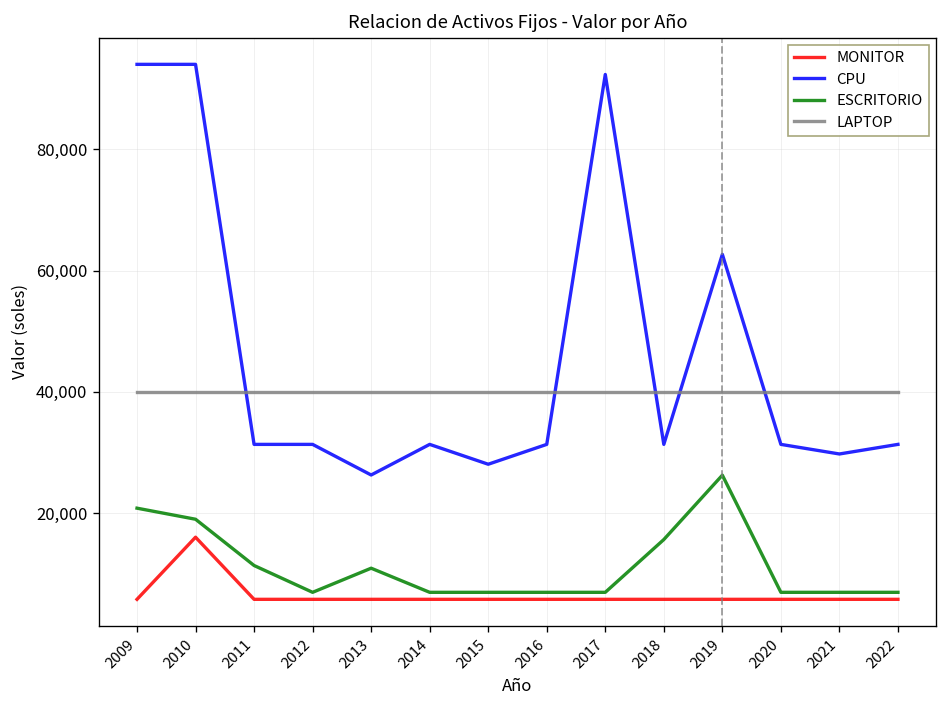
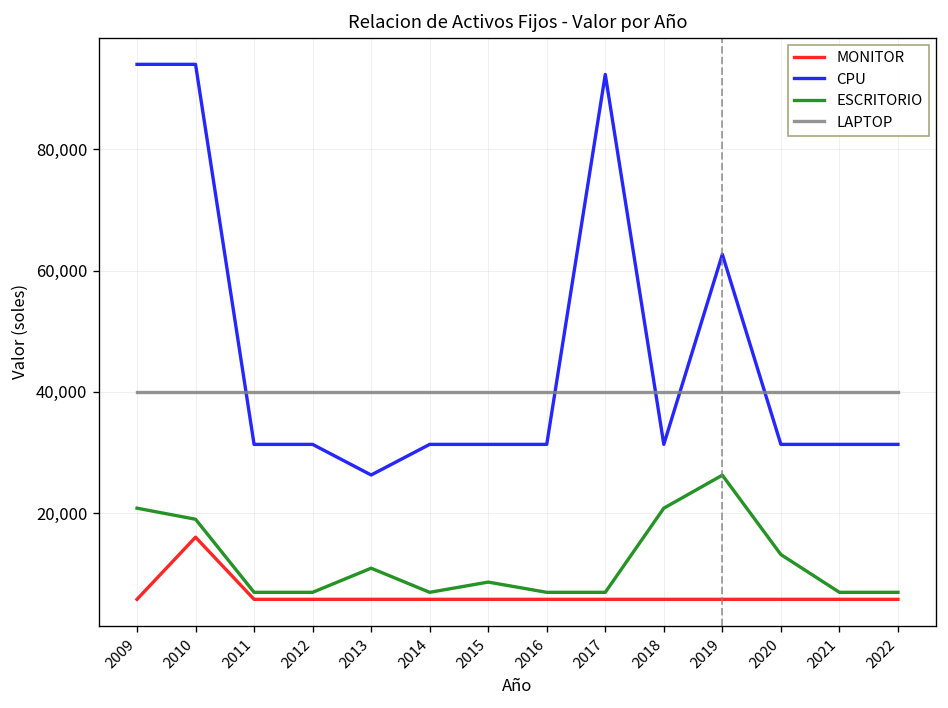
ESCRITORIO, 2011: 11,000 -> 7,000
CPU, 2015: 28,000 -> 31,000
ESCRITORIO, 2015: 7,000 -> 9,000
ESCRITORIO, 2018: 16,000 -> 21,000
ESCRITORIO, 2020: 7,000 -> 13,000
CPU, 2021: 30,000 -> 31,000
